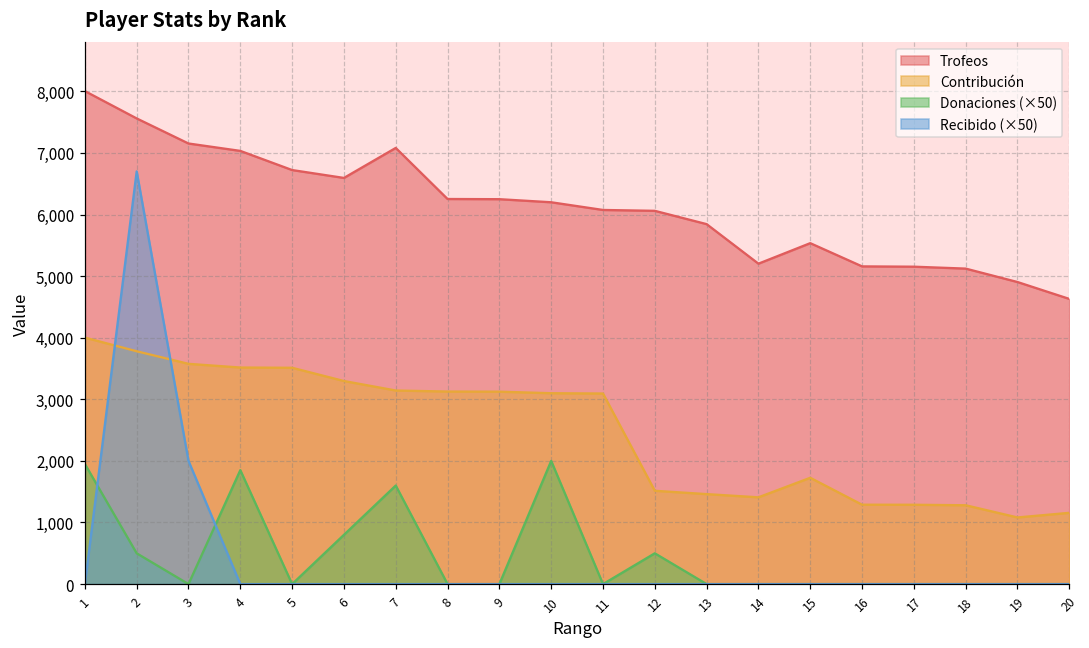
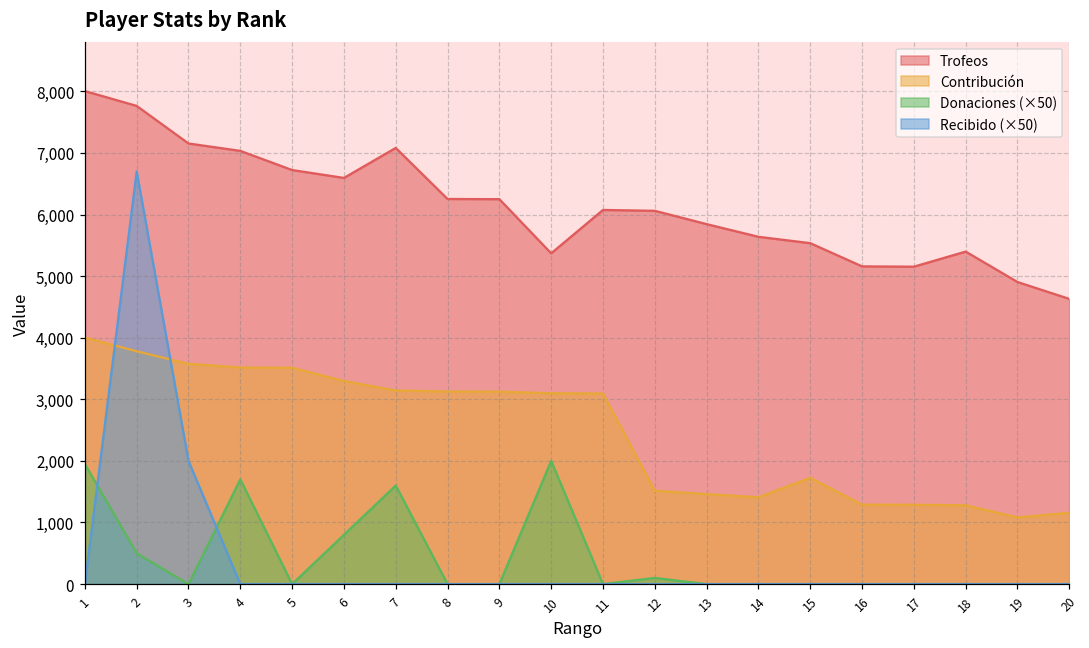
Trofeos, 2: 7,600 -> 7,800
Donaciones (×50), 4: 1,900 -> 1,700
Trofeos, 10: 6,200 -> 5,400
Donaciones (×50), 12: 500 -> 100
Trofeos, 14: 5,200 -> 5,600
Trofeos, 18: 5,100 -> 5,400
